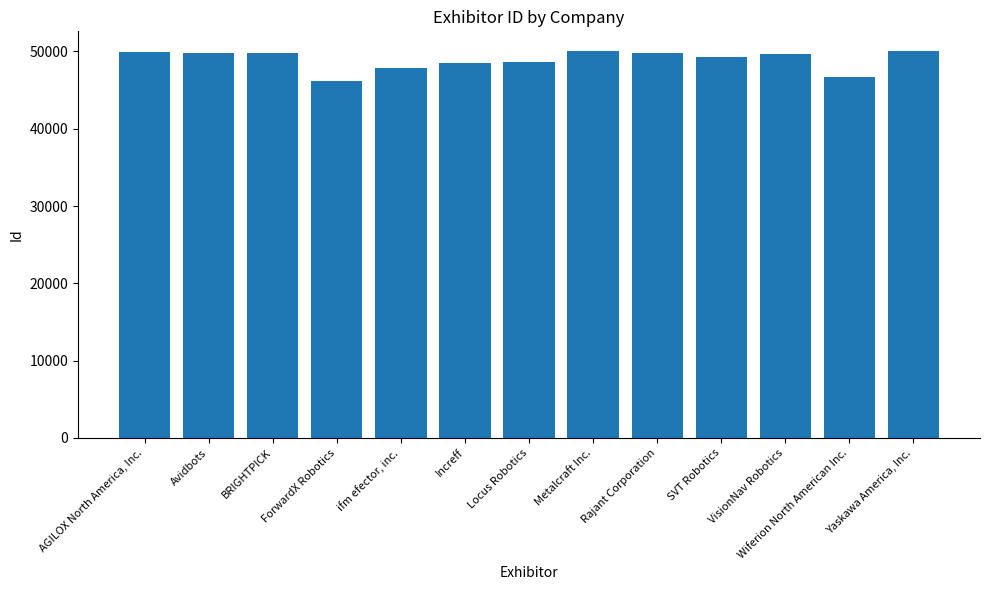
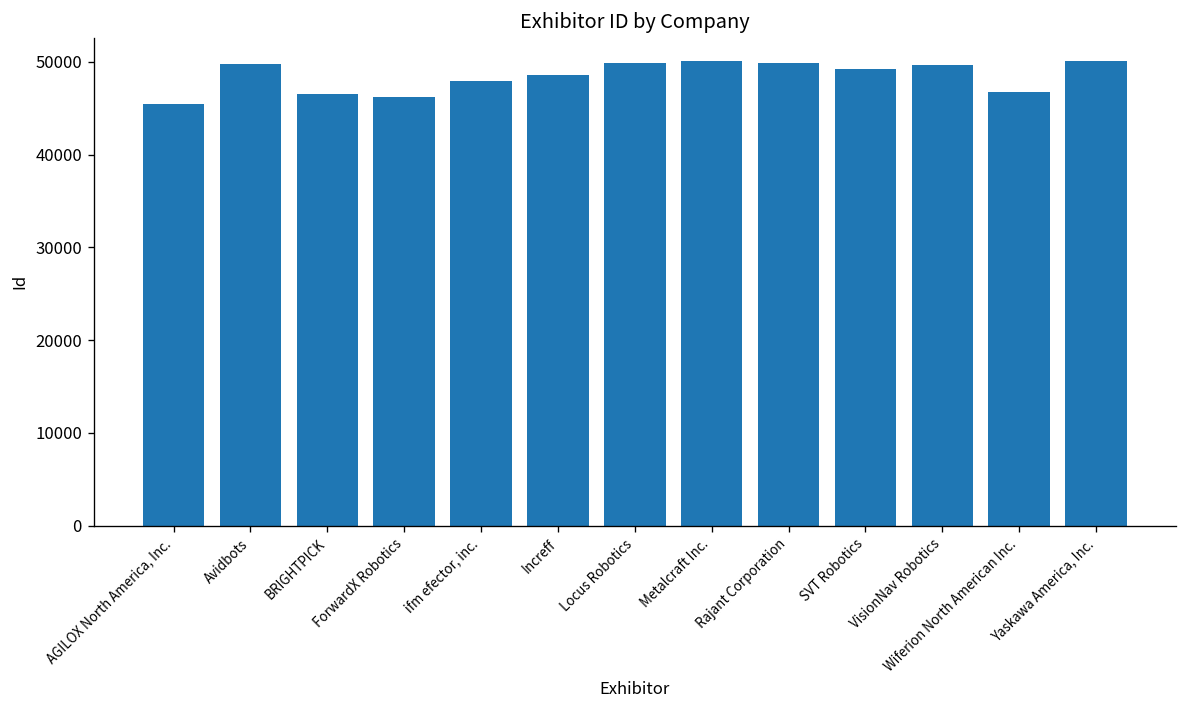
AGILOX North America, Inc.: 50000 -> 45000
BRIGHTPICK: 50000 -> 46000
Locus Robotics: 49000 -> 50000
